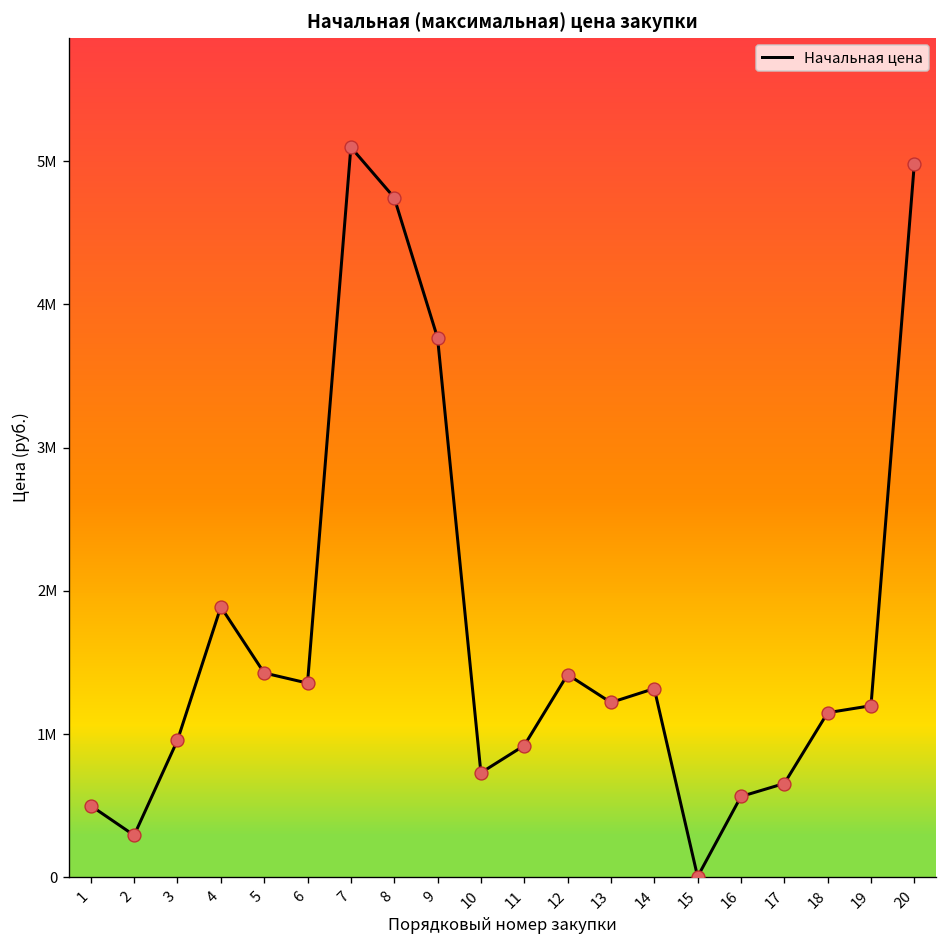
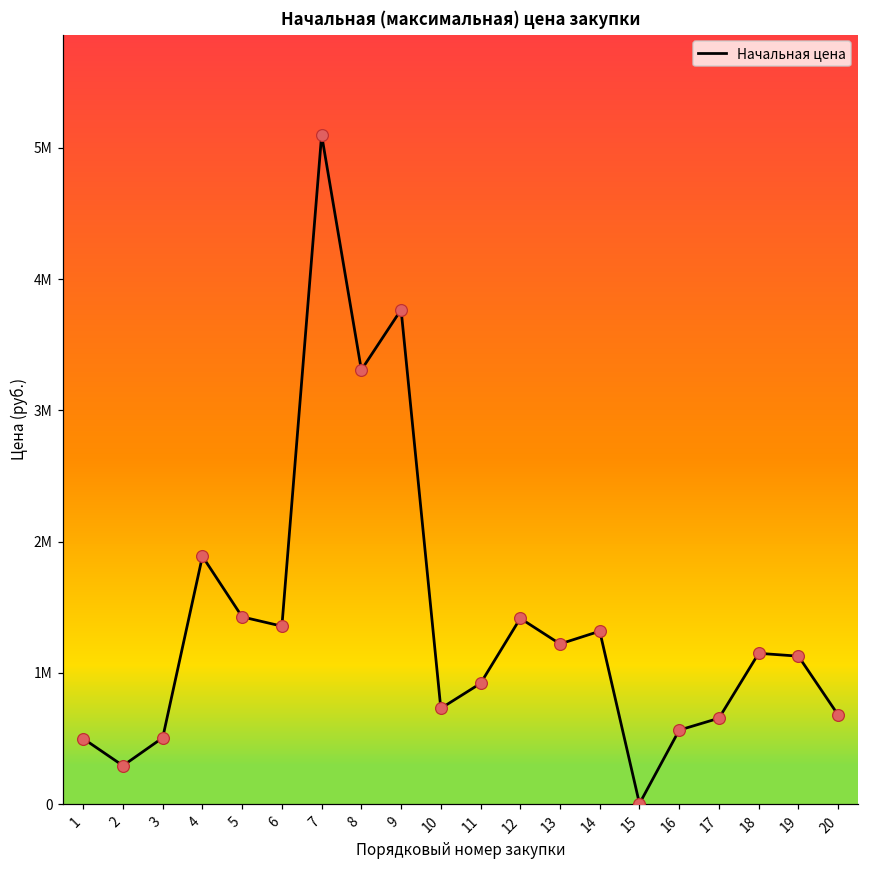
3: 960000 -> 510000
8: 4750000 -> 3310000
19: 1200000 -> 1130000
20: 4980000 -> 680000
